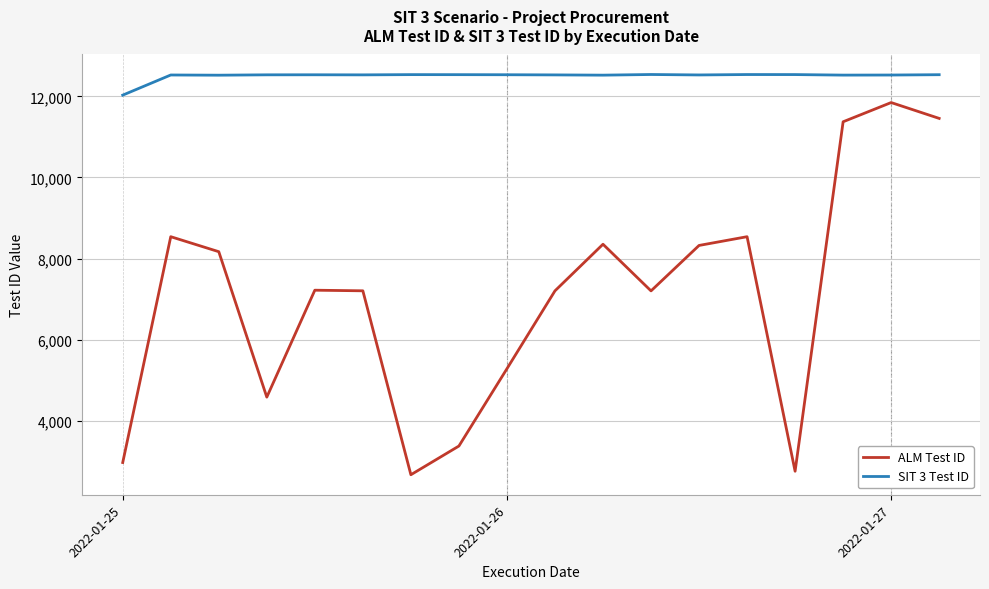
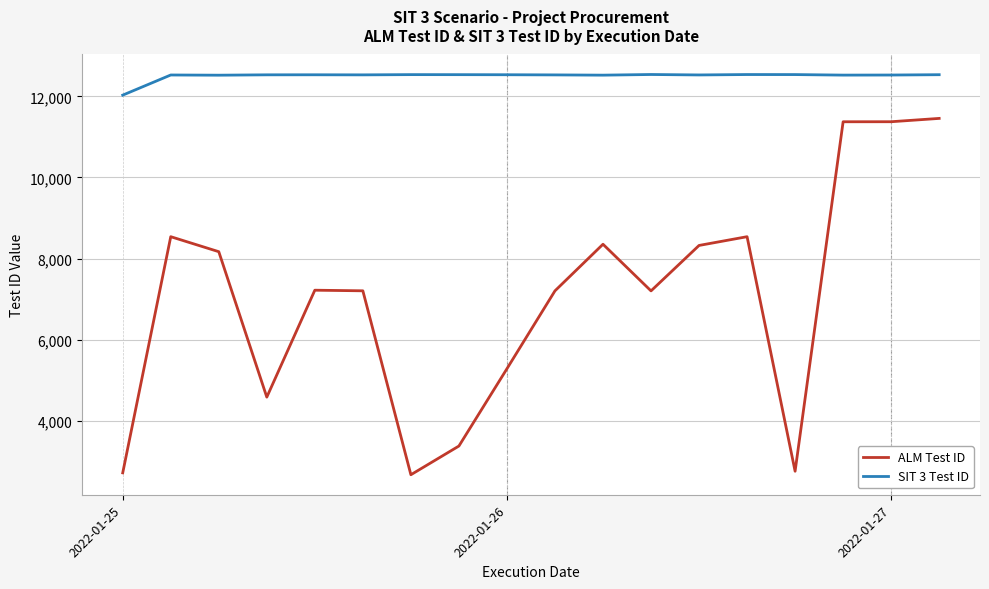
ALM Test ID, 2022-01-25: 3,000 -> 2,700
ALM Test ID, 2022-01-27: 11,800 -> 11,400
